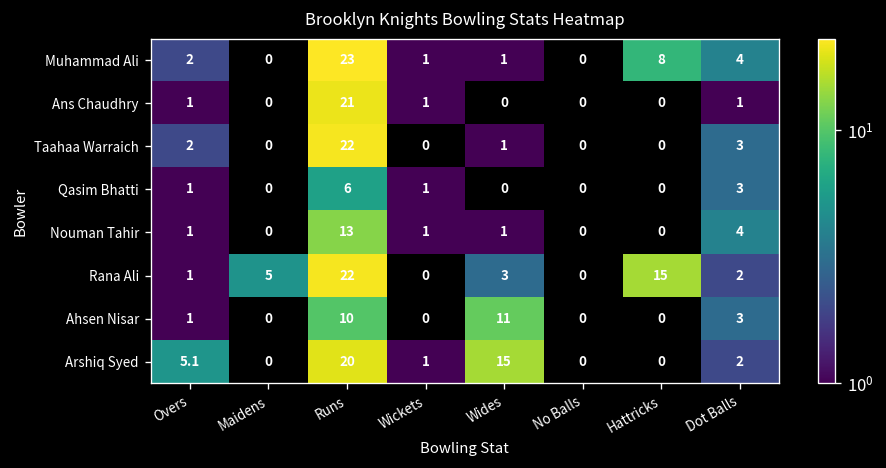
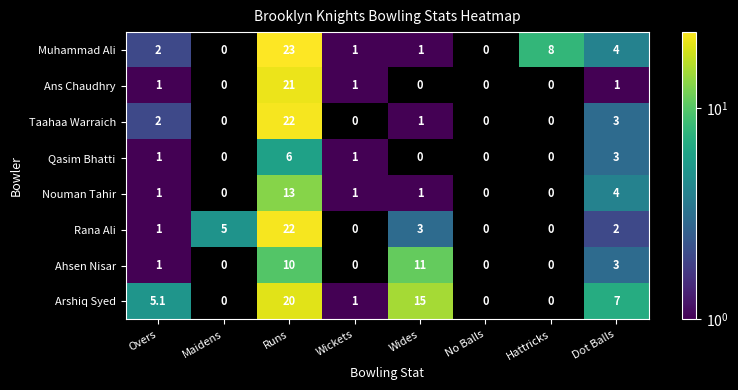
Rana Ali, Hattricks: 15 -> 0
Arshiq Syed, Dot Balls: 2 -> 7
